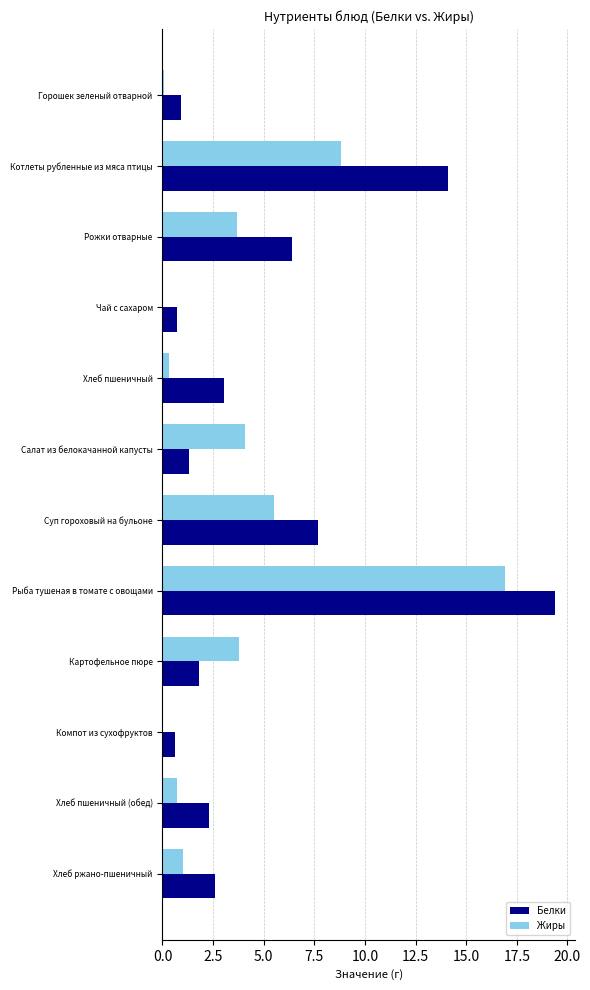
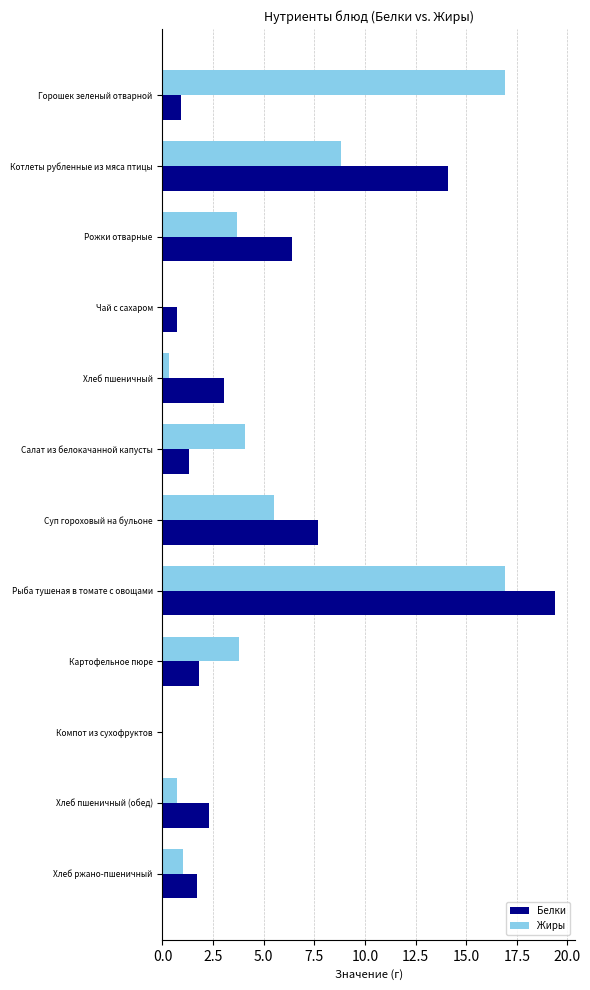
Жиры, Горошек зеленый отварной: 0.1 -> 16.9
Белки, Компот из сухофруктов: 0.6 -> 0.0
Белки, Хлеб ржано-пшеничный: 2.6 -> 1.7
